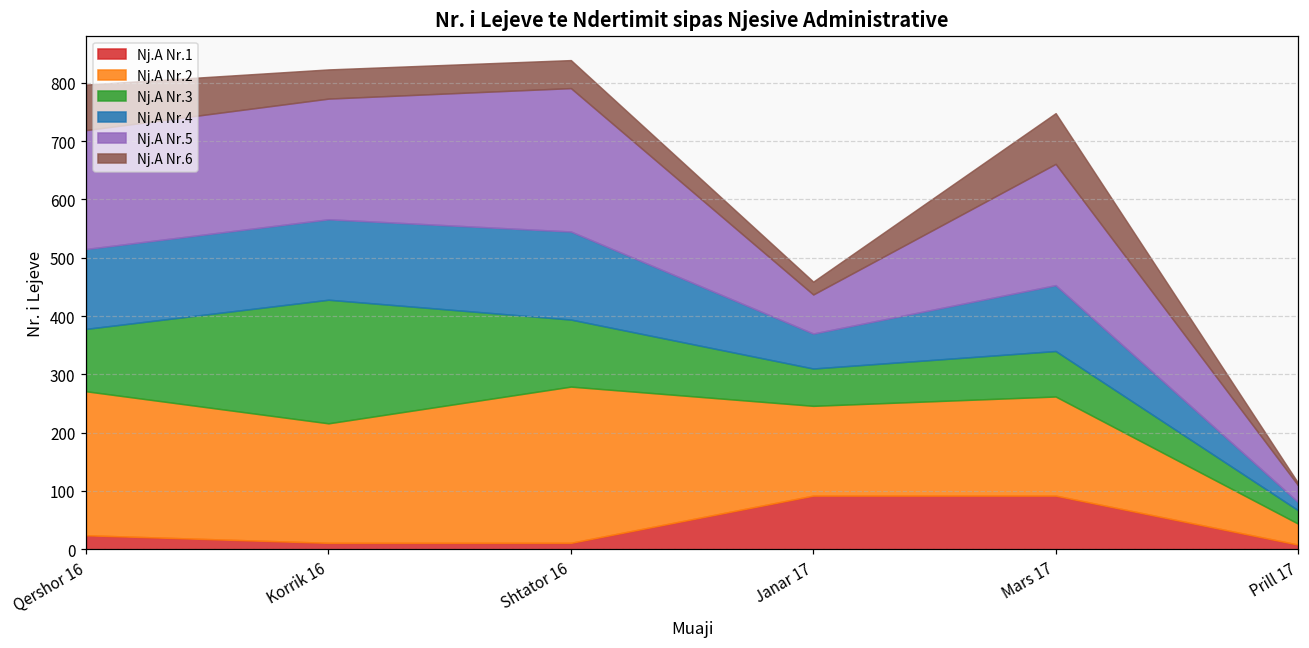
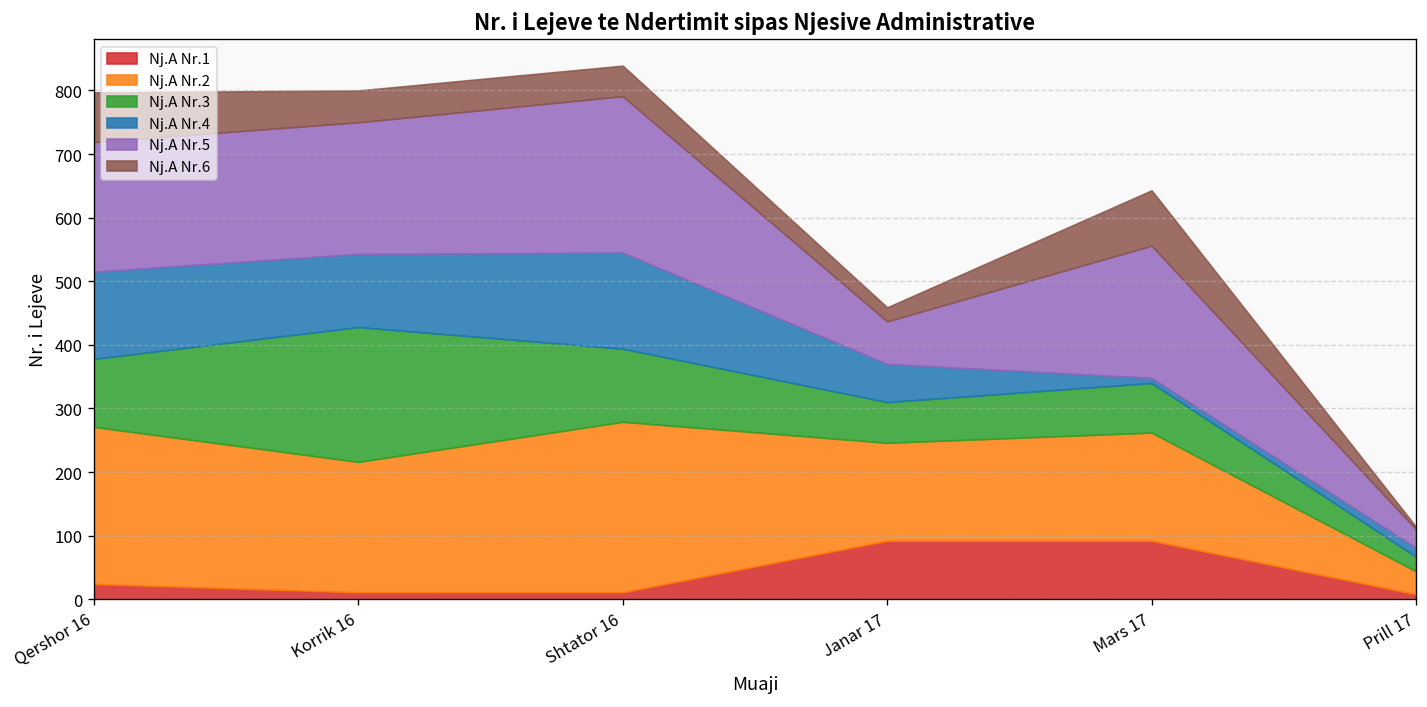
Nj.A Nr.4, Korrik 16: 140 -> 120
Nj.A Nr.4, Mars 17: 110 -> 10
